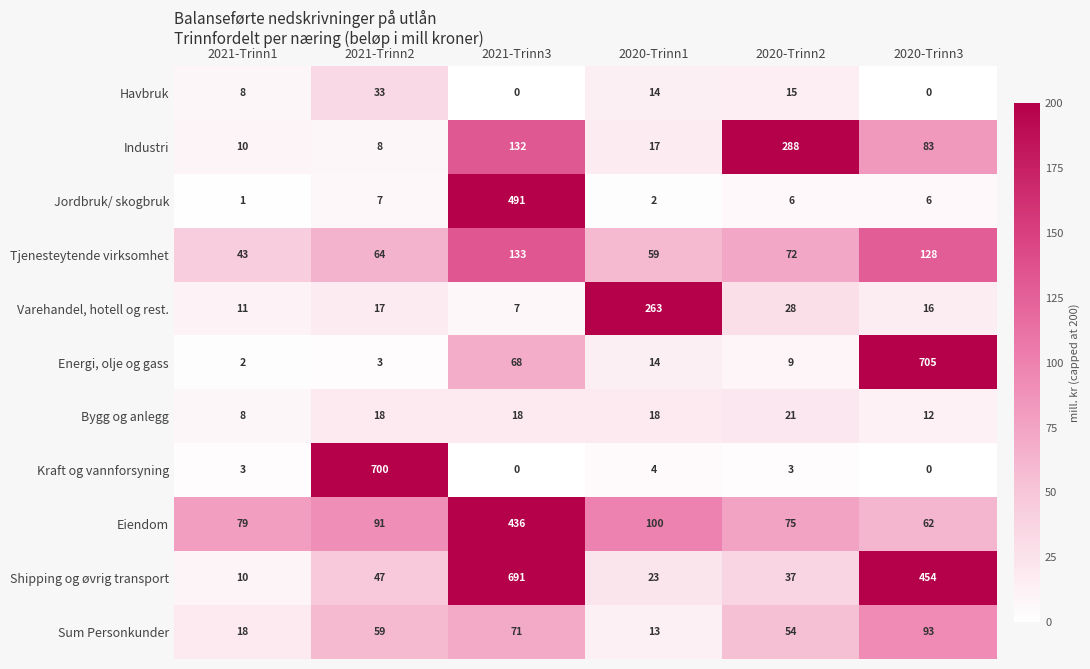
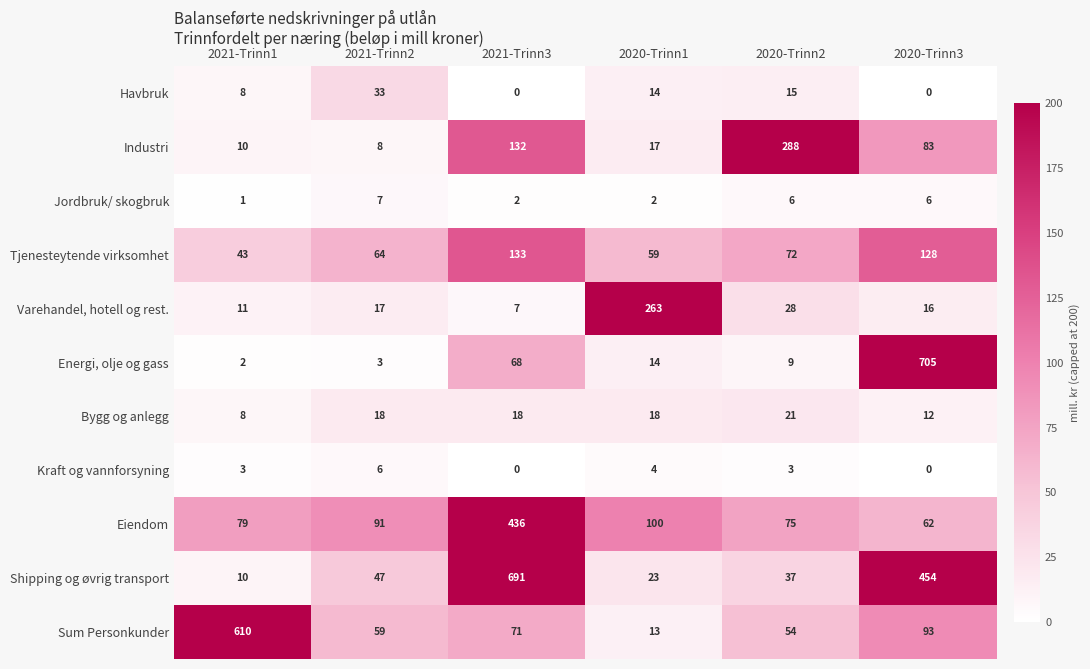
Jordbruk/ skogbruk, 2021-Trinn3: 491 -> 2
Kraft og vannforsyning, 2021-Trinn2: 700 -> 6
Sum Personkunder, 2021-Trinn1: 18 -> 610
